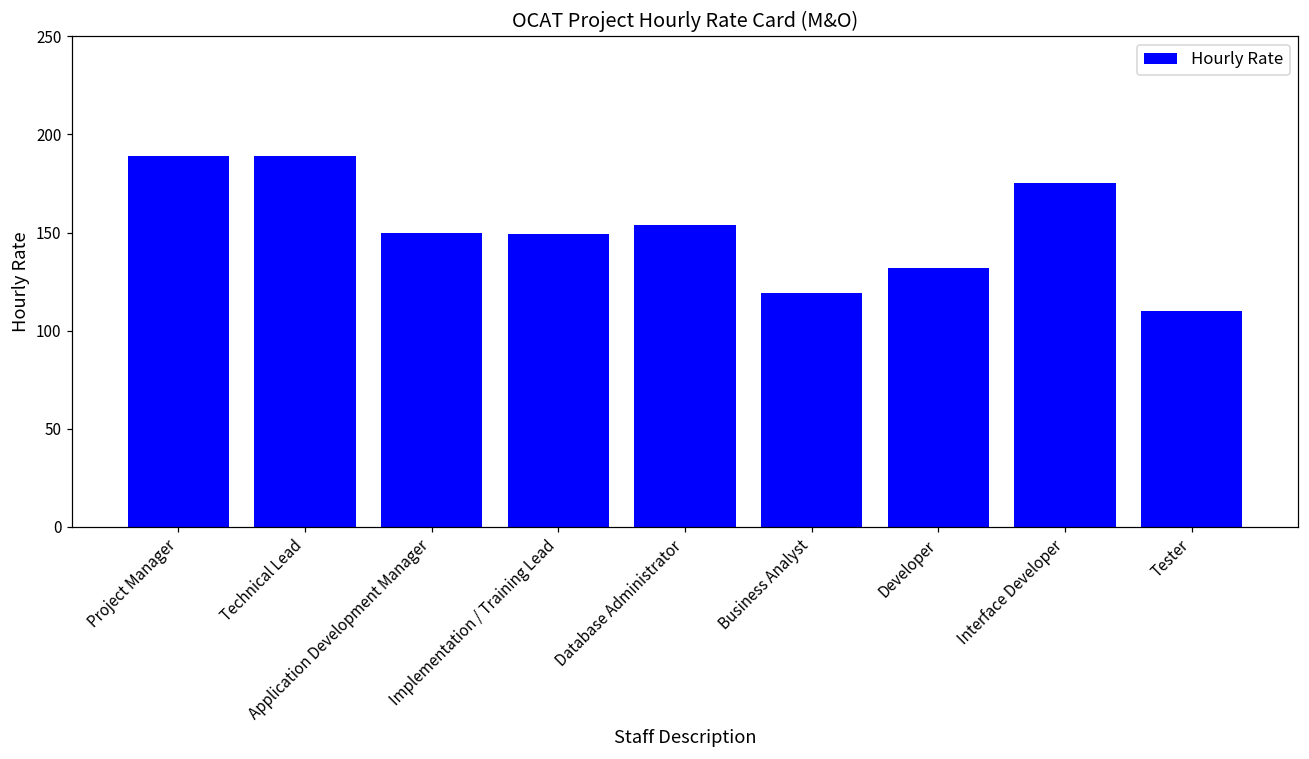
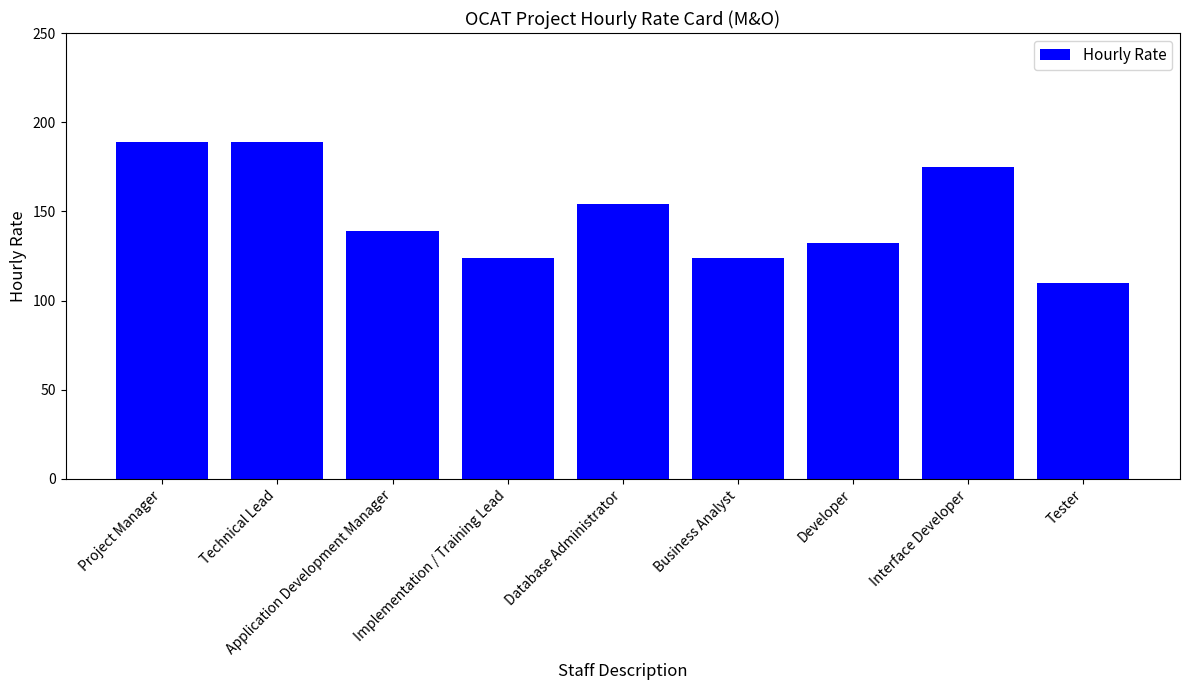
Application Development Manager: 150 -> 139
Implementation / Training Lead: 149 -> 124
Business Analyst: 119 -> 124
